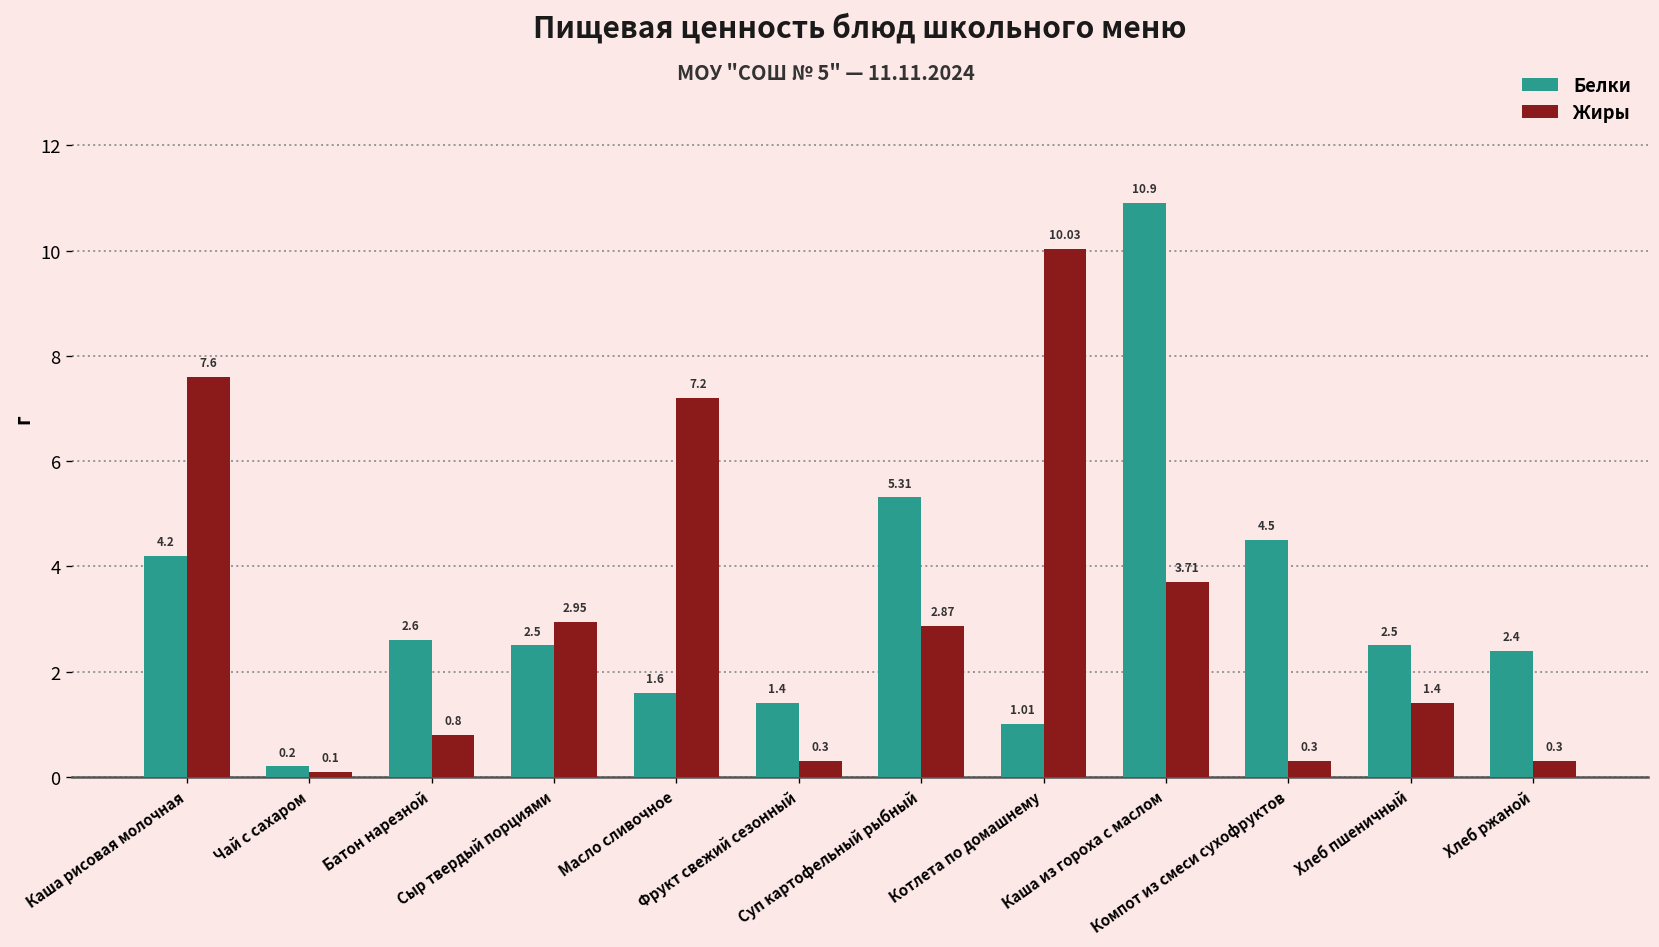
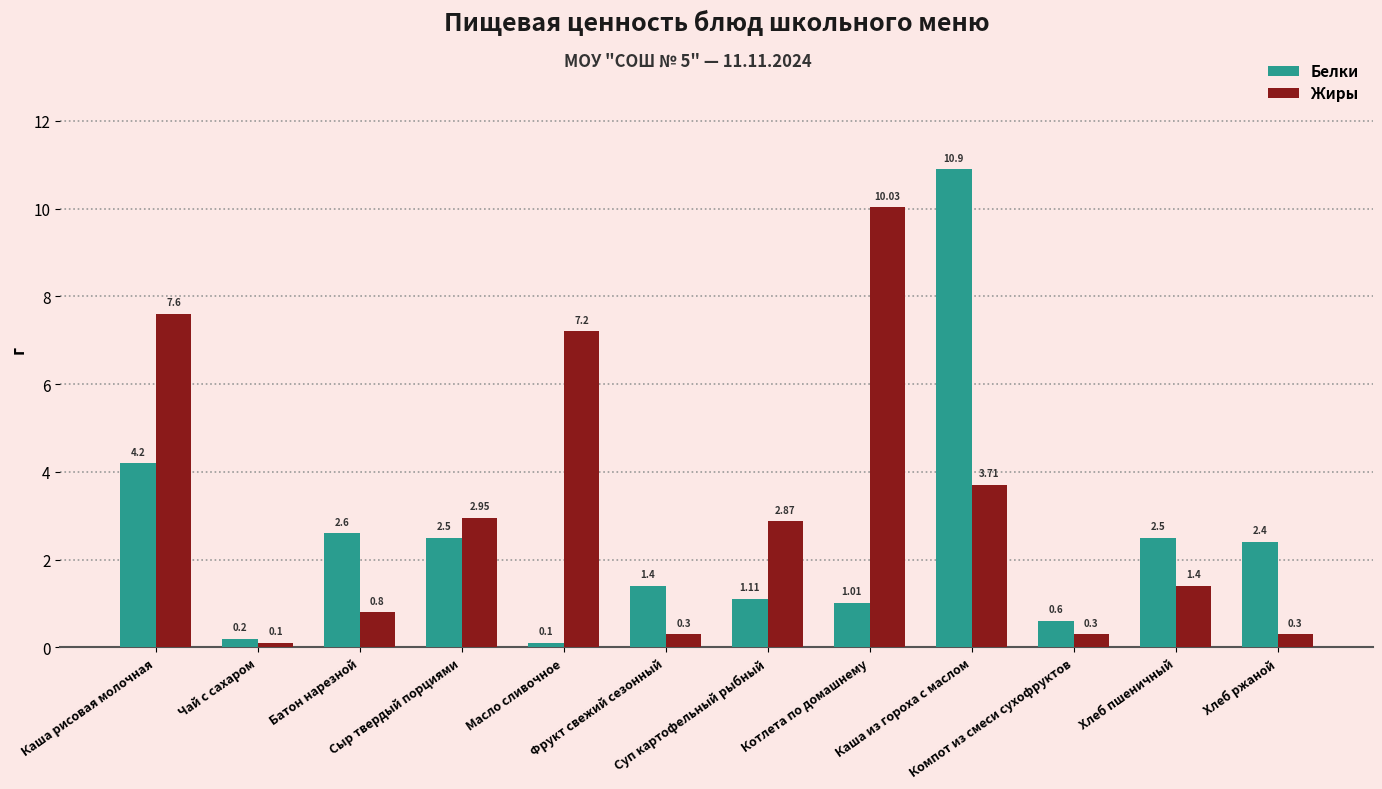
Белки, Масло сливочное: 1.6 -> 0.1
Белки, Суп картофельный рыбный: 5.31 -> 1.11
Белки, Компот из смеси сухофруктов: 4.5 -> 0.6
